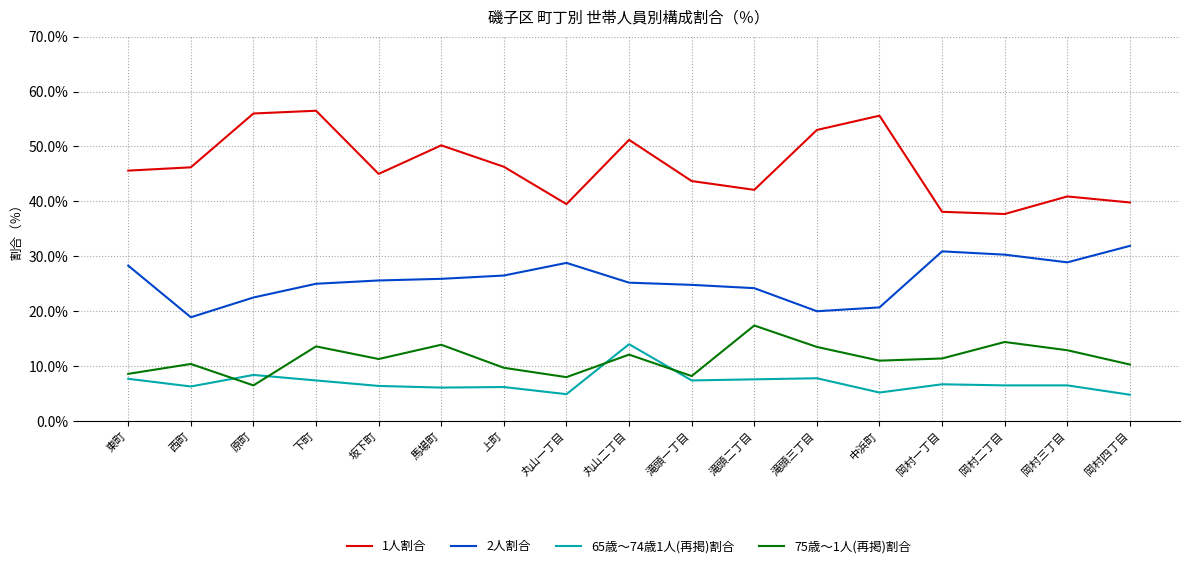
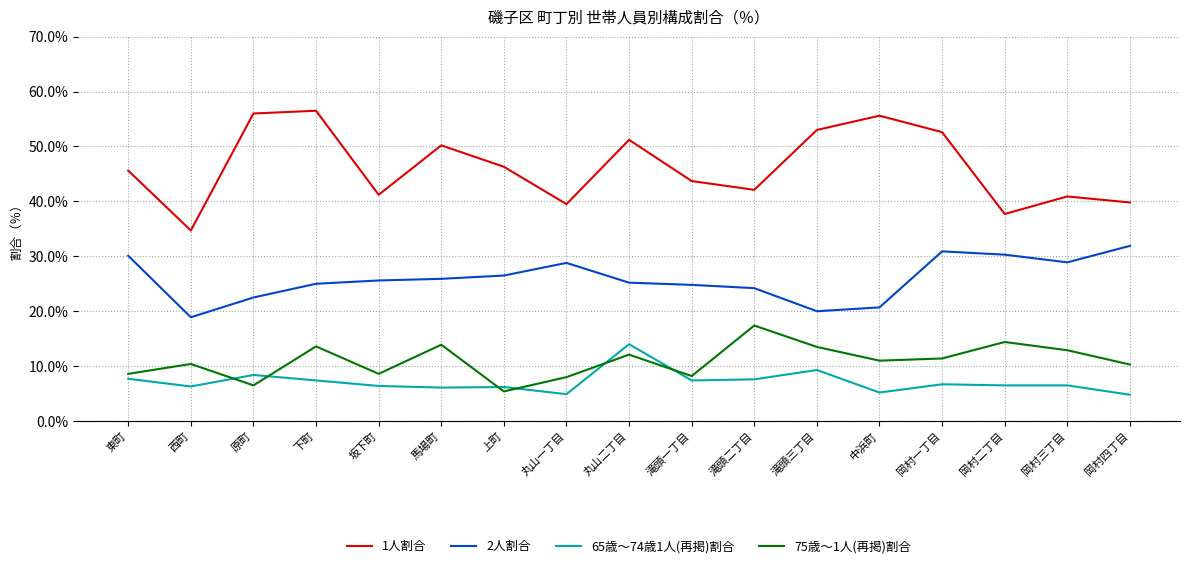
2人割合, 東町: 28% -> 30%
1人割合, 西町: 46% -> 35%
1人割合, 坂下町: 45% -> 41%
75歳～1人(再掲)割合, 坂下町: 11% -> 9%
75歳～1人(再掲)割合, 上町: 10% -> 5%
65歳～74歳1人(再掲)割合, 滝頭三丁目: 8% -> 9%
1人割合, 岡村一丁目: 38% -> 53%
